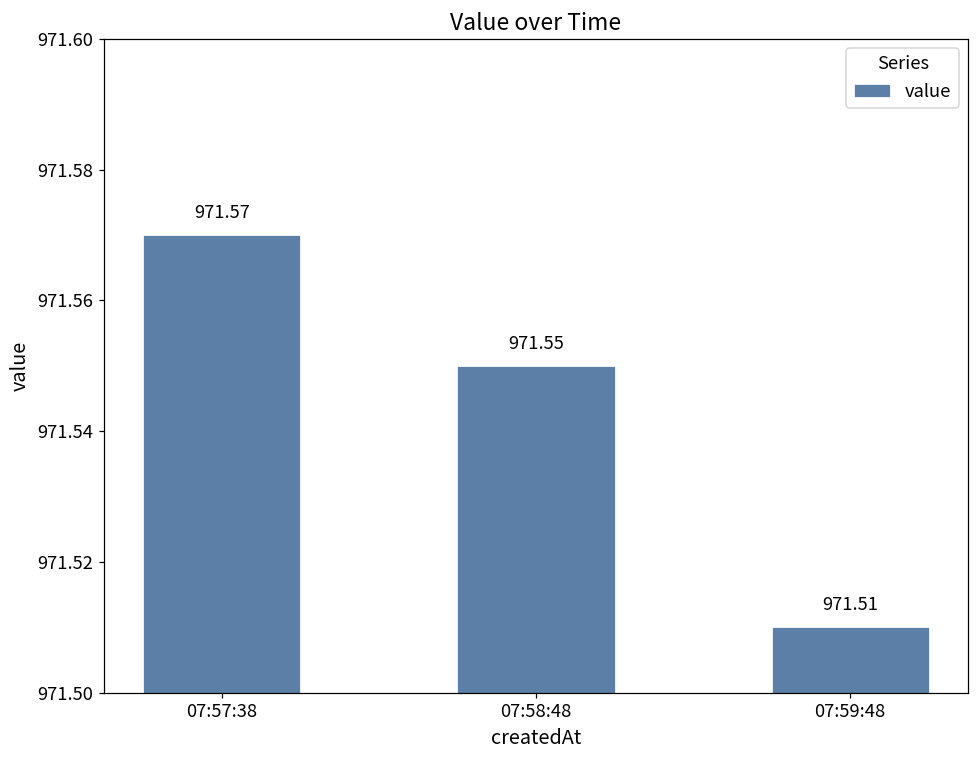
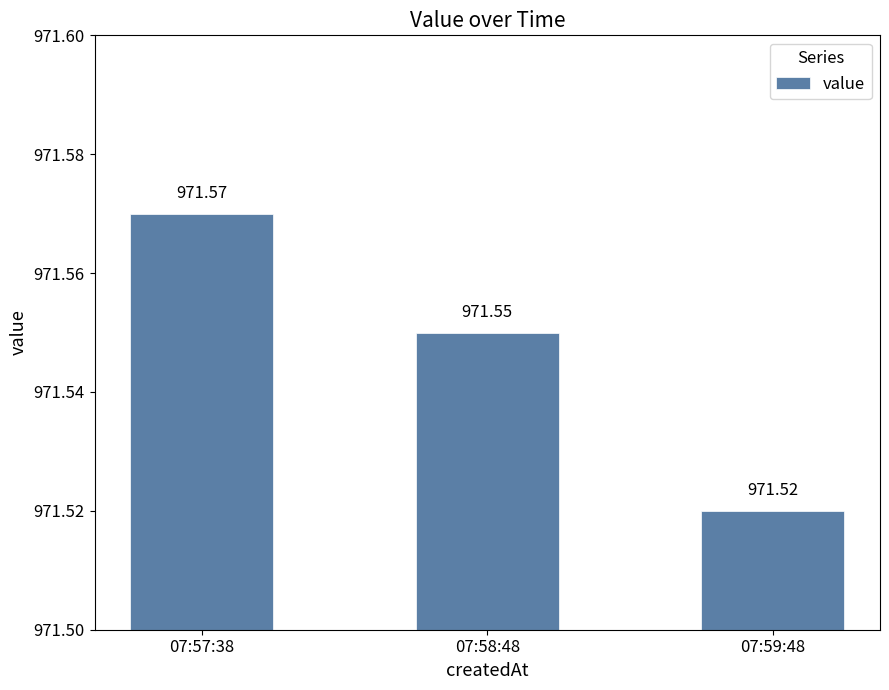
07:59:48: 971.51 -> 971.52
